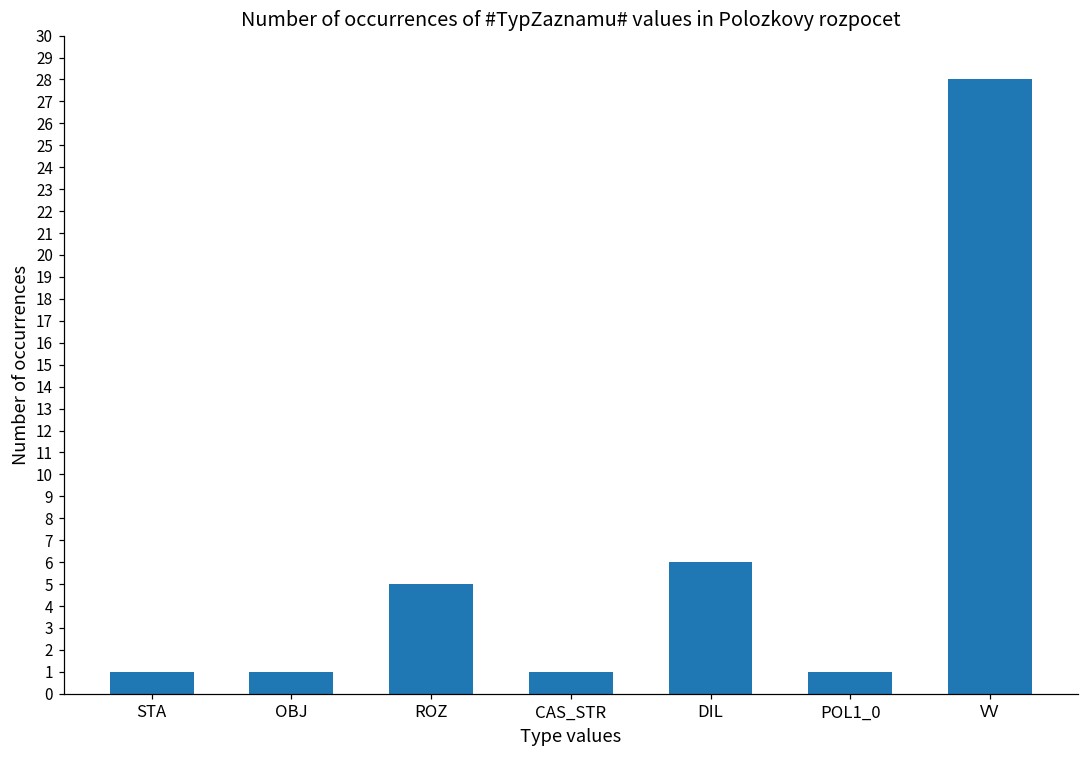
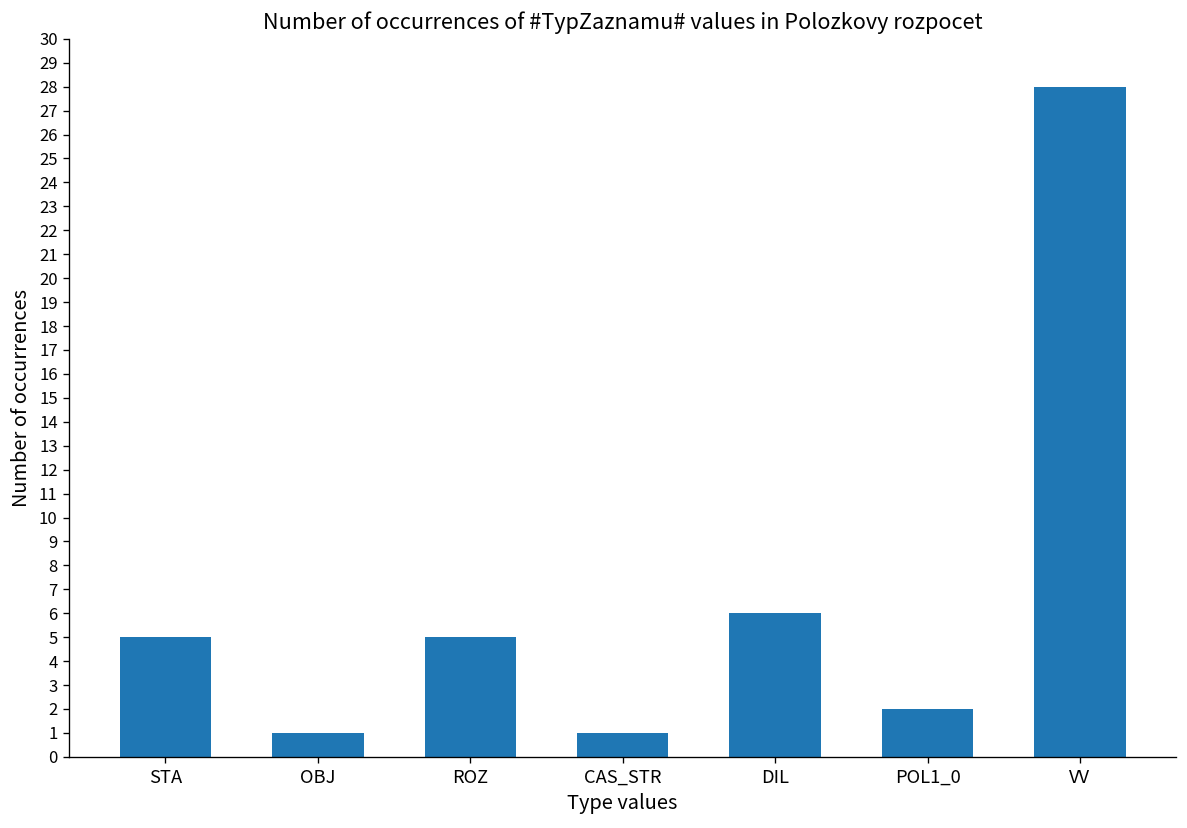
STA: 1 -> 5
POL1_0: 1 -> 2
